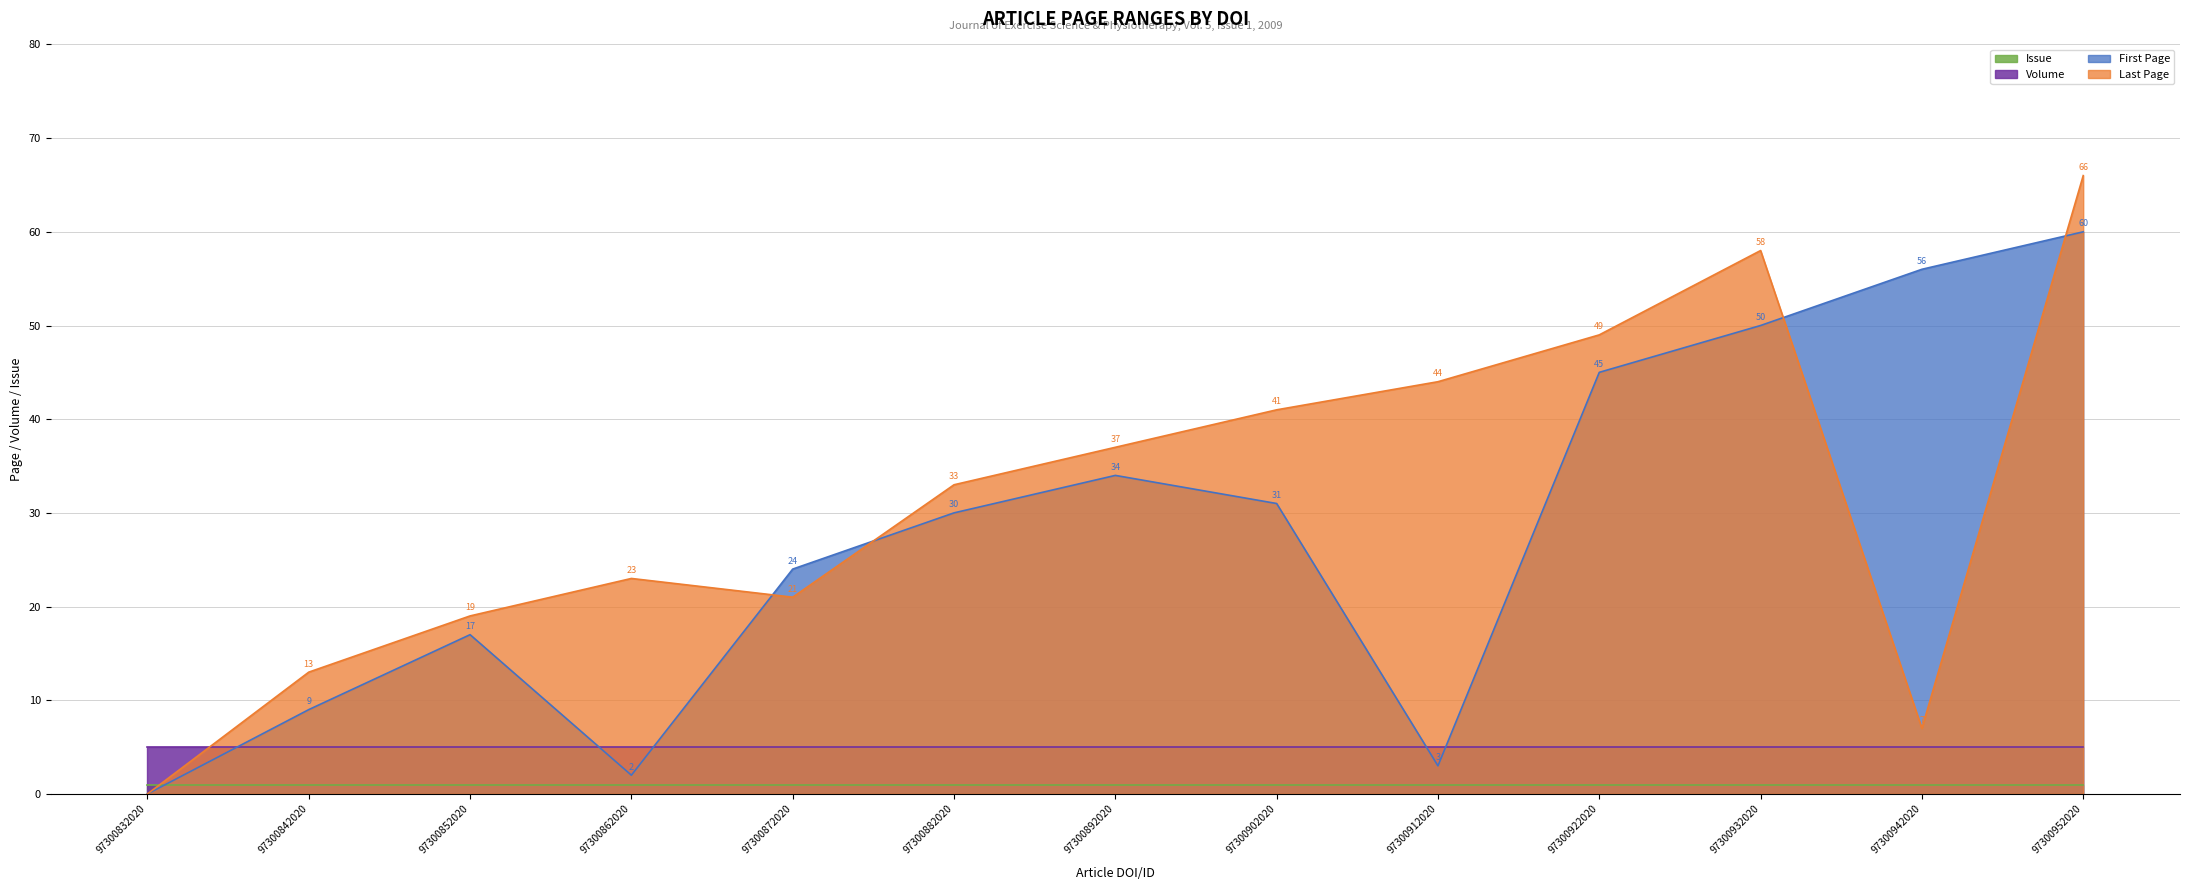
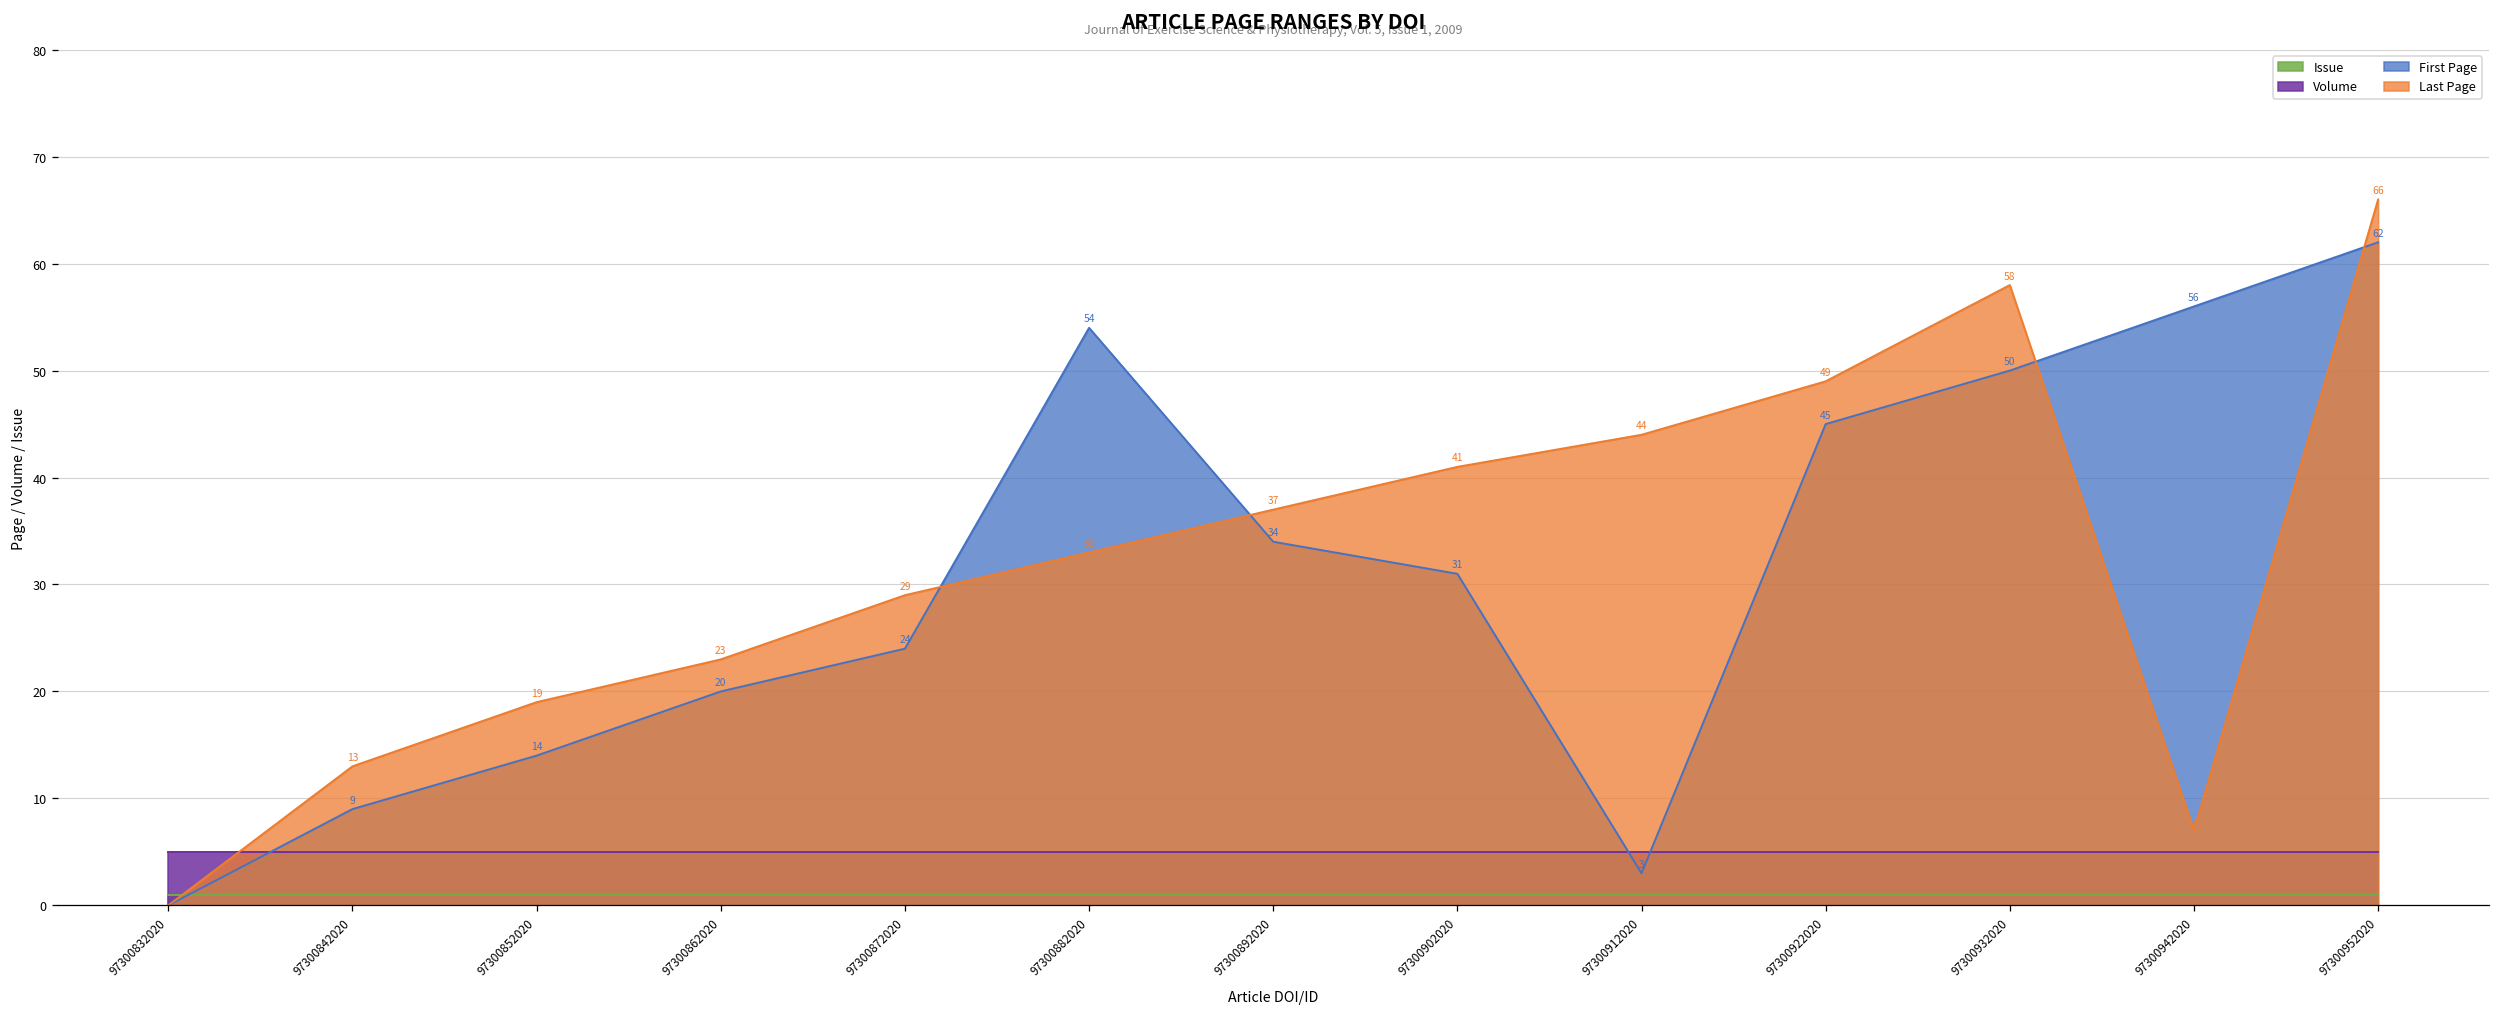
First Page, 97300852020: 17 -> 14
First Page, 97300862020: 2 -> 20
Last Page, 97300872020: 21 -> 29
First Page, 97300882020: 30 -> 54
First Page, 97300952020: 60 -> 62
